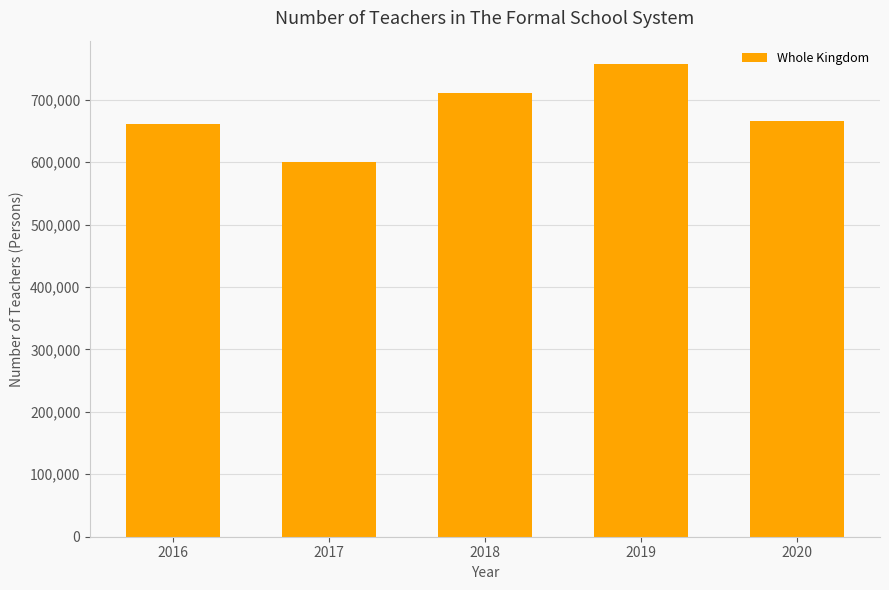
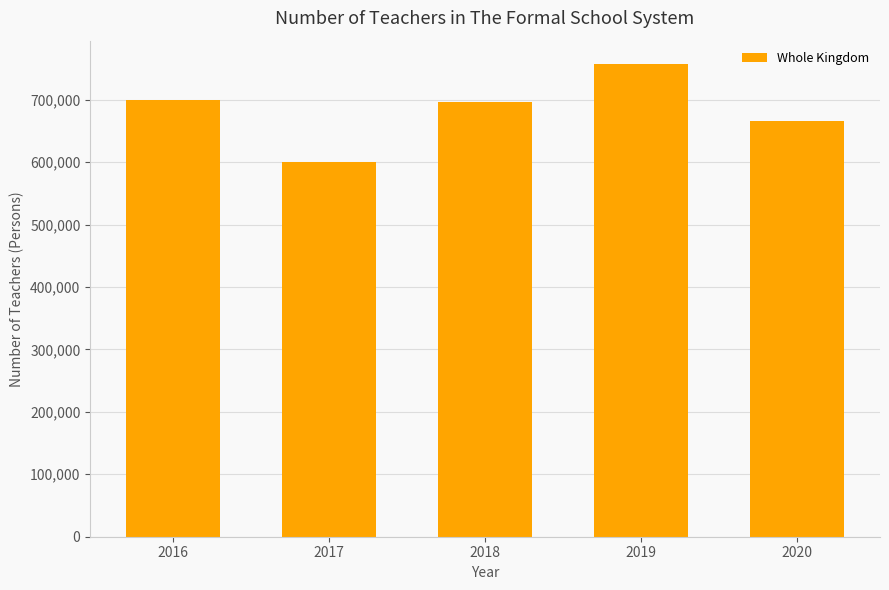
2016: 660,000 -> 700,000
2018: 710,000 -> 700,000
